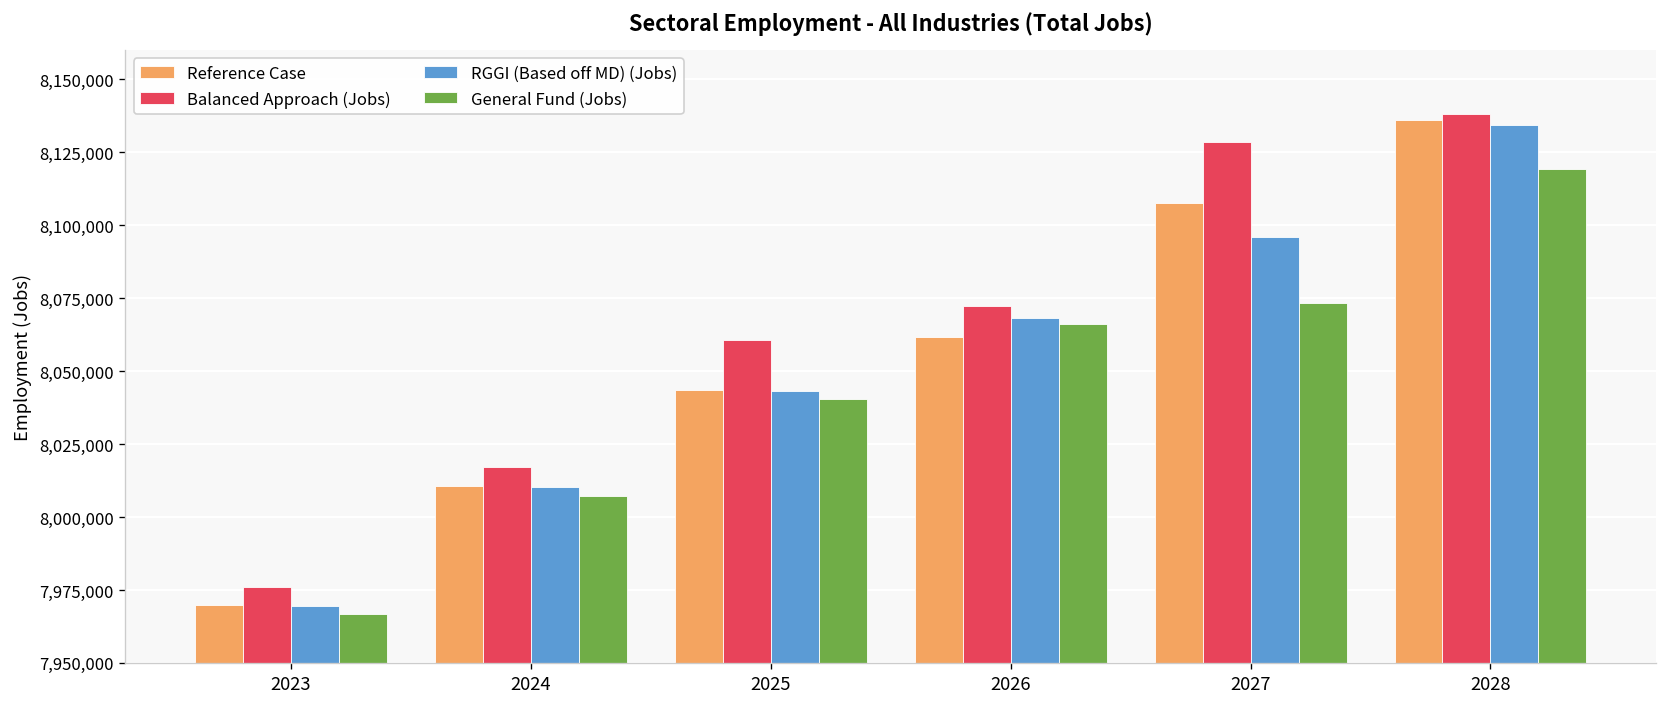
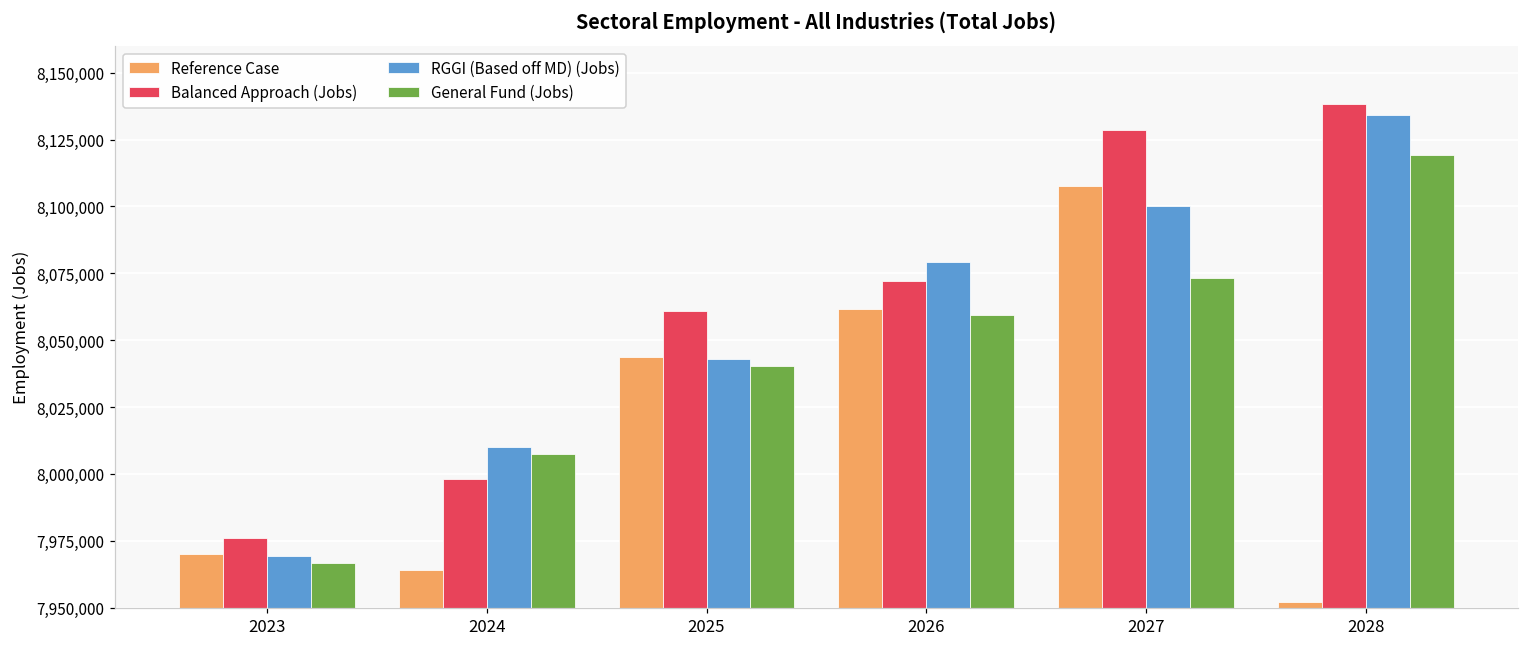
Reference Case, 2024: 8,011,000 -> 7,964,000
Balanced Approach (Jobs), 2024: 8,017,000 -> 7,998,000
RGGI (Based off MD) (Jobs), 2026: 8,068,000 -> 8,079,000
General Fund (Jobs), 2026: 8,066,000 -> 8,060,000
RGGI (Based off MD) (Jobs), 2027: 8,096,000 -> 8,100,000
Reference Case, 2028: 8,136,000 -> 7,952,000
